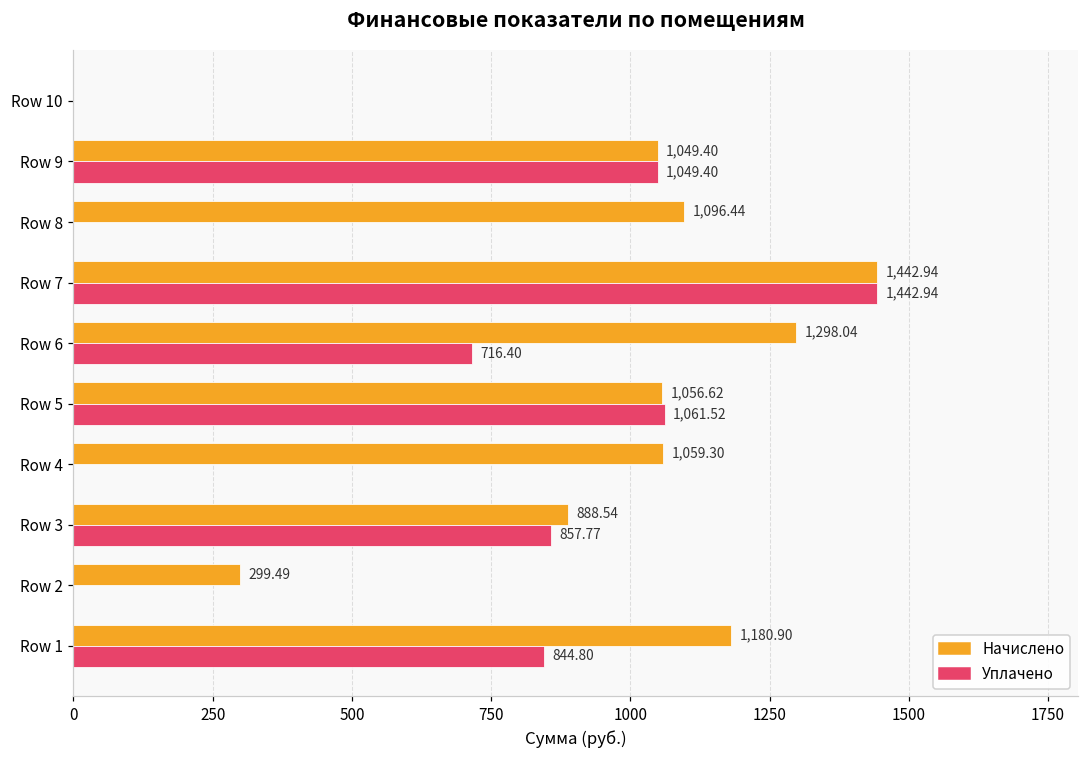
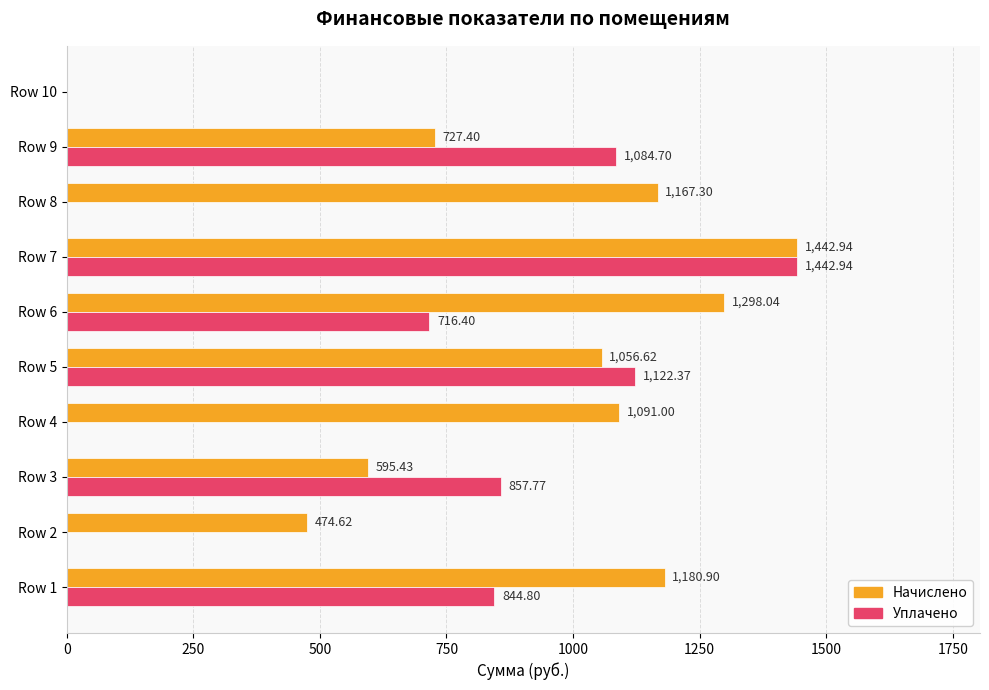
Начислено, Row 9: 1,049.40 -> 727.40
Уплачено, Row 9: 1,049.40 -> 1,084.70
Начислено, Row 8: 1,096.44 -> 1,167.30
Уплачено, Row 5: 1,061.52 -> 1,122.37
Начислено, Row 4: 1,059.30 -> 1,091.00
Начислено, Row 3: 888.54 -> 595.43
Начислено, Row 2: 299.49 -> 474.62
